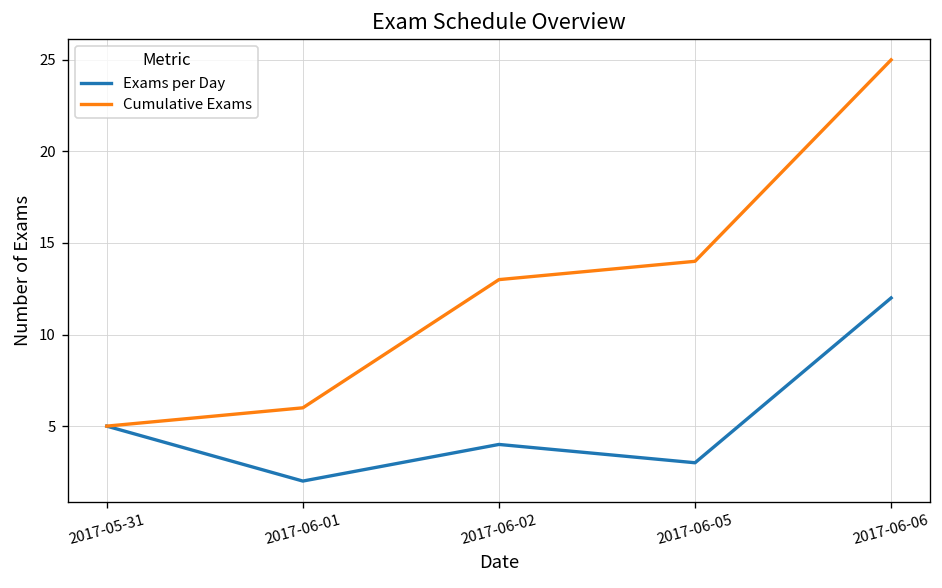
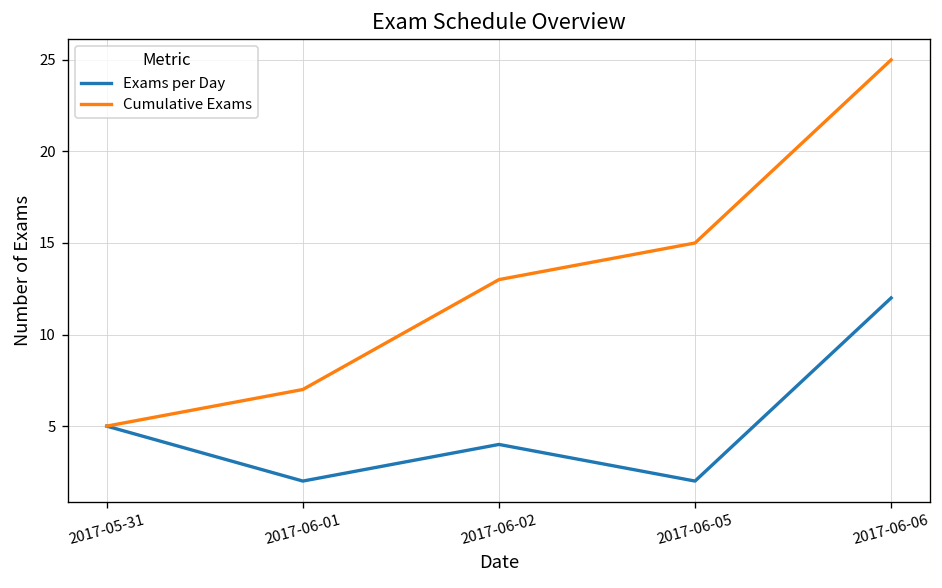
Cumulative Exams, 2017-06-01: 6 -> 7
Exams per Day, 2017-06-05: 3 -> 2
Cumulative Exams, 2017-06-05: 14 -> 15
